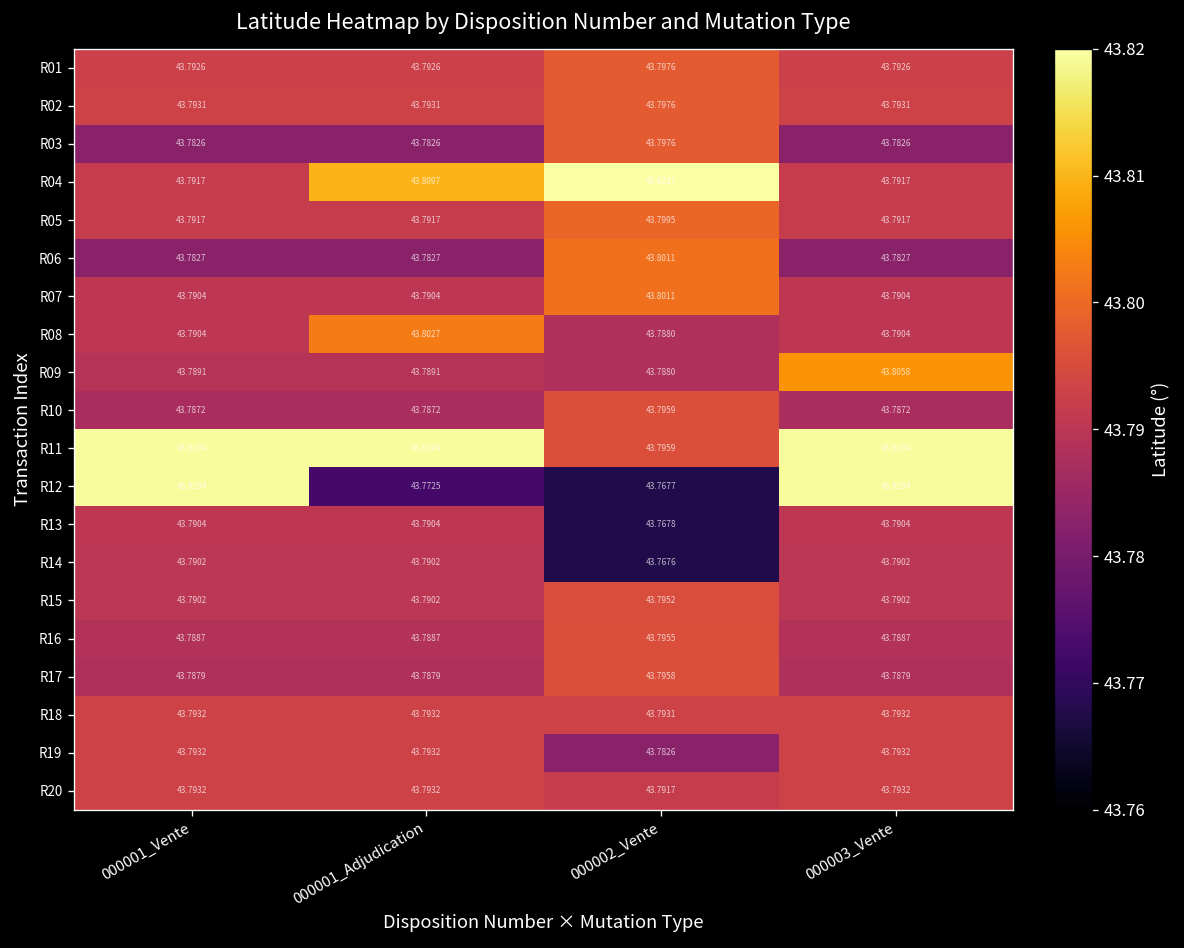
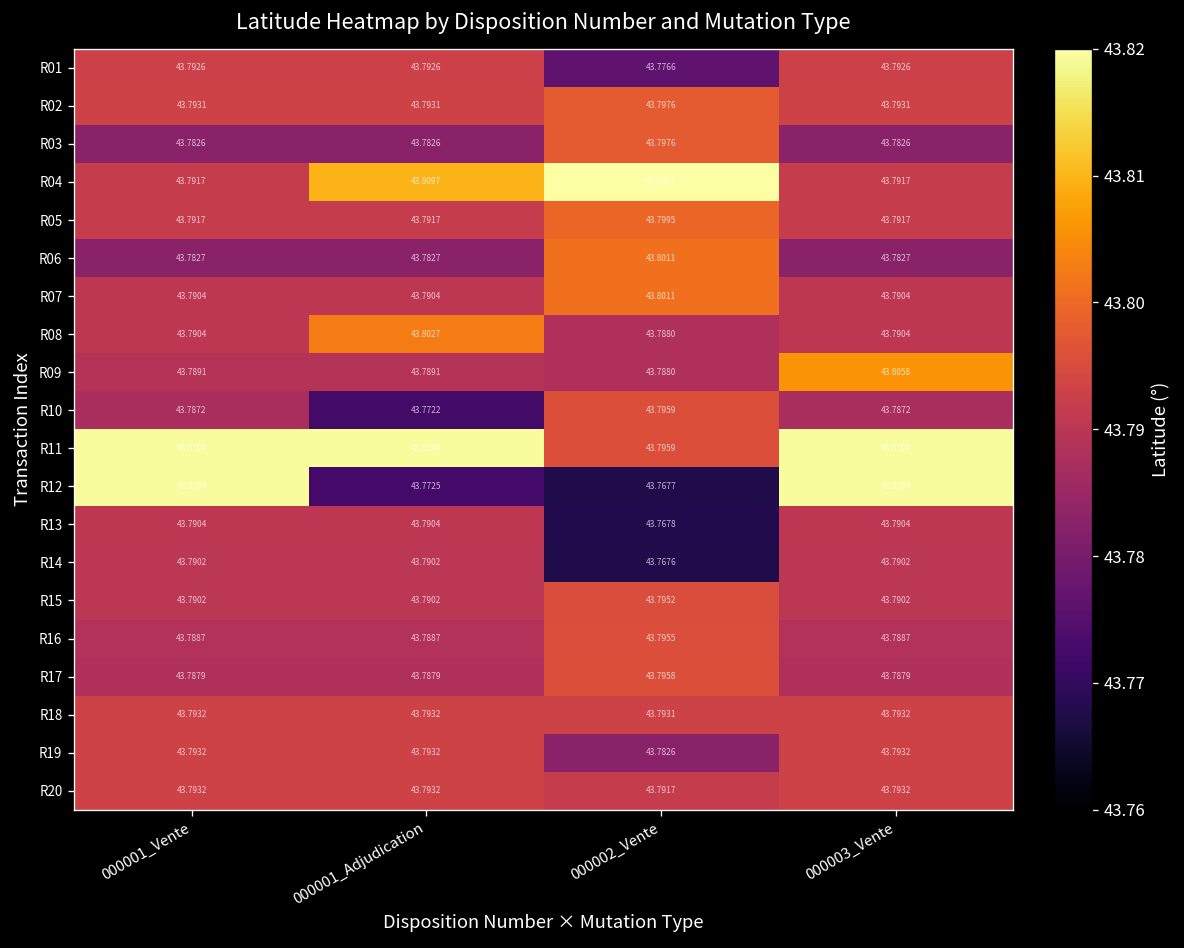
R01, 000002_Vente: 43.7976 -> 43.7766
R10, 000001_Adjudication: 43.7872 -> 43.7722
